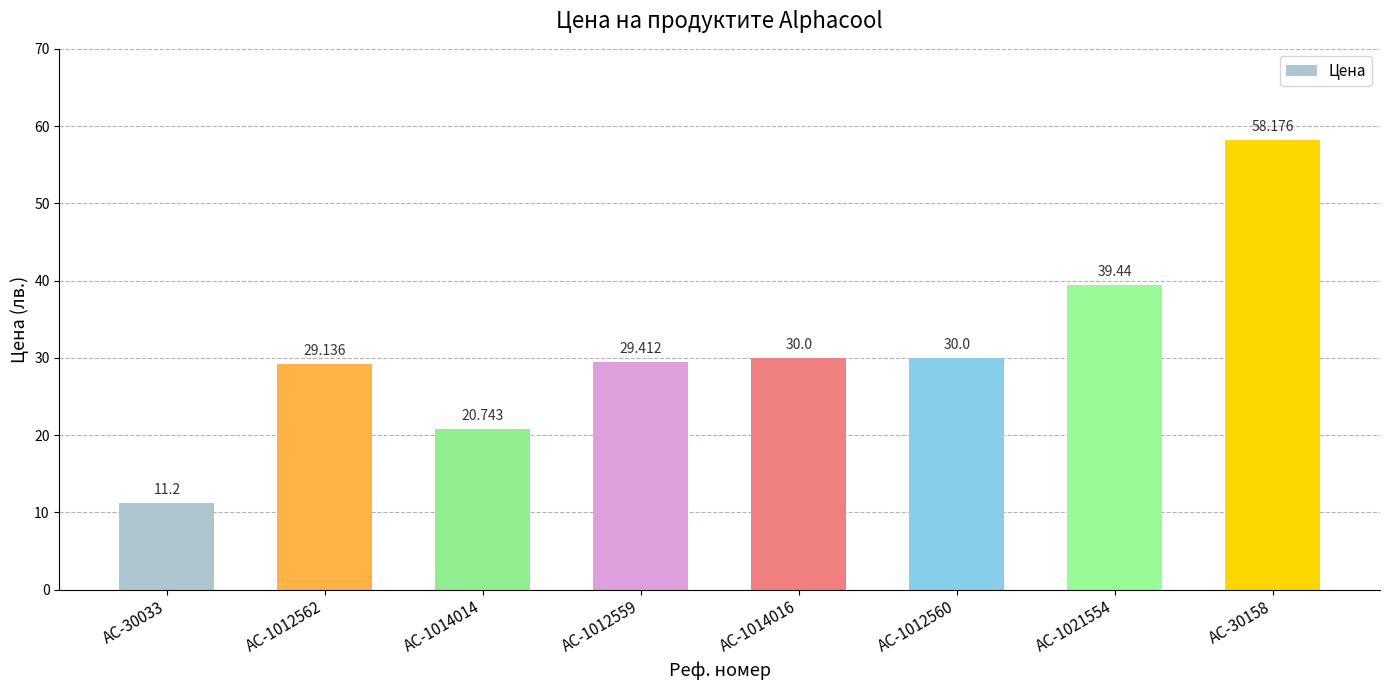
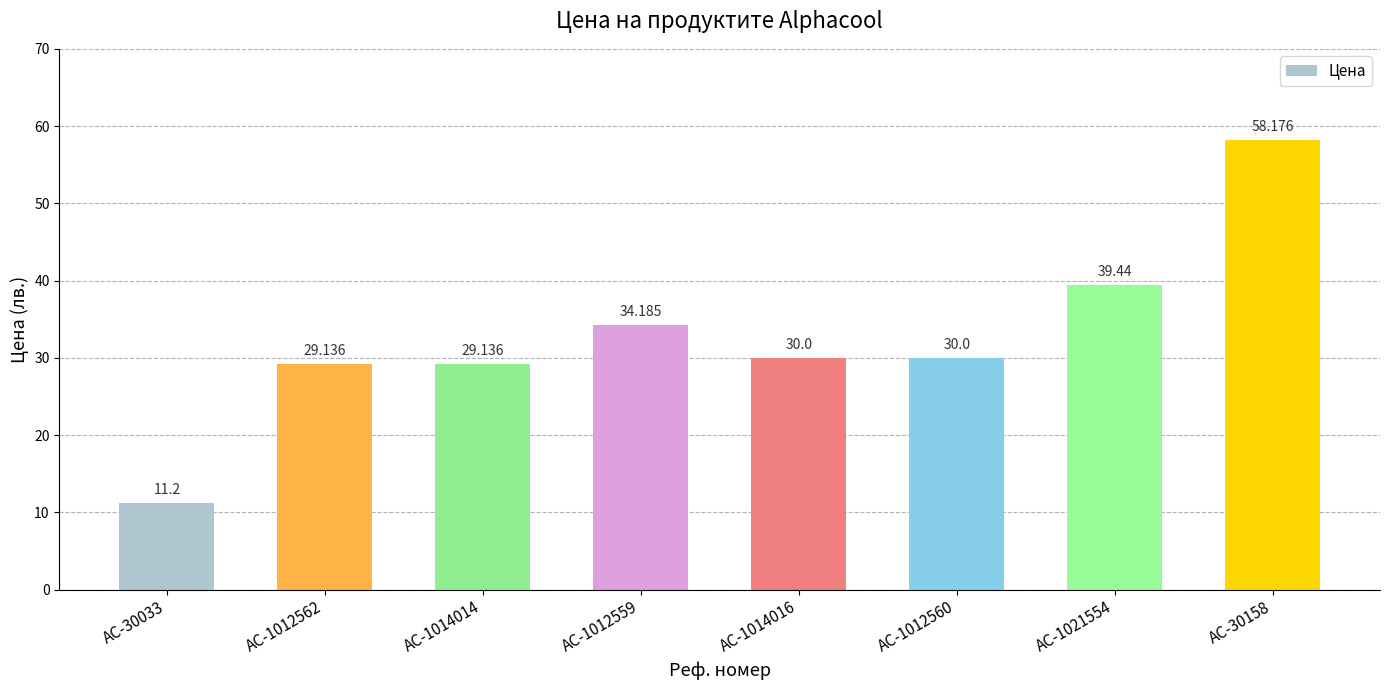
AC-1014014: 20.743 -> 29.136
AC-1012559: 29.412 -> 34.185
